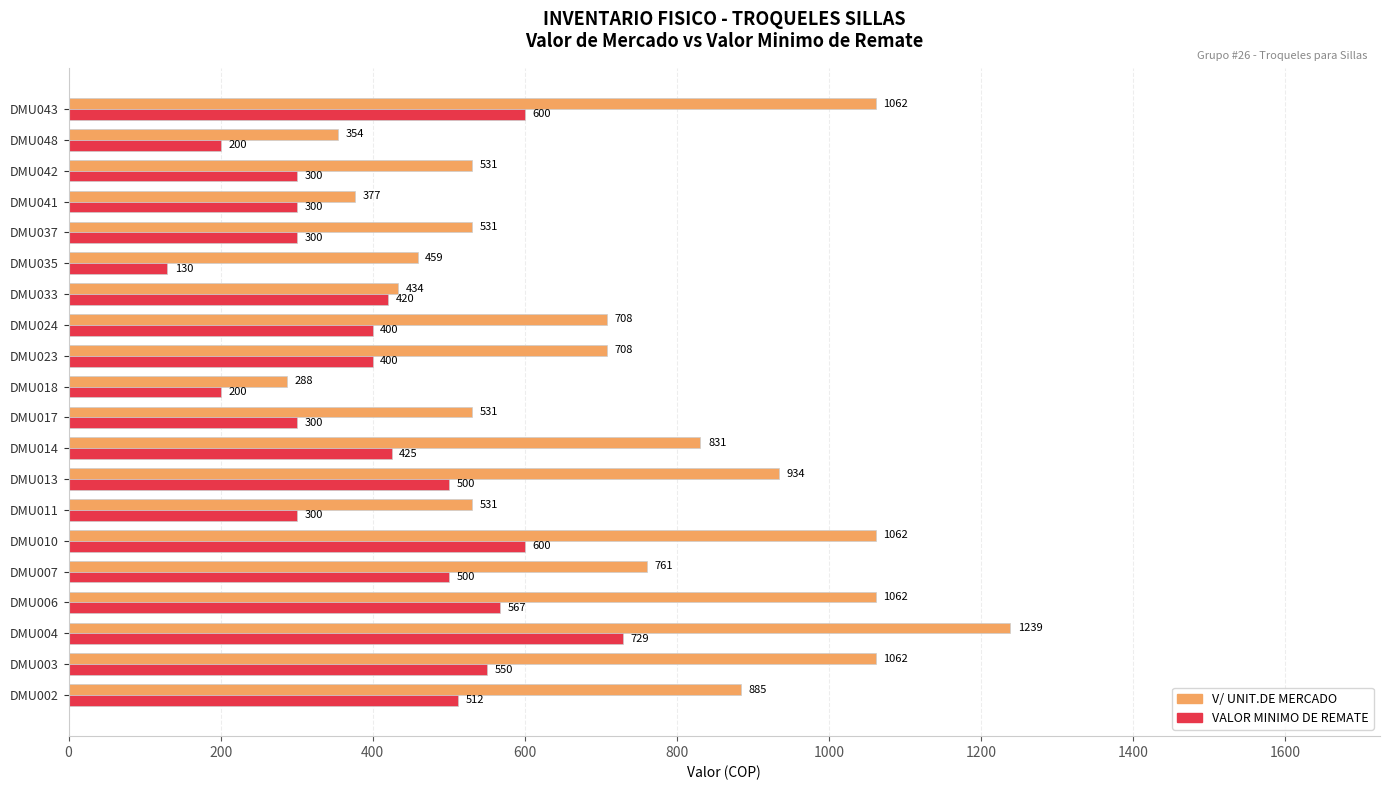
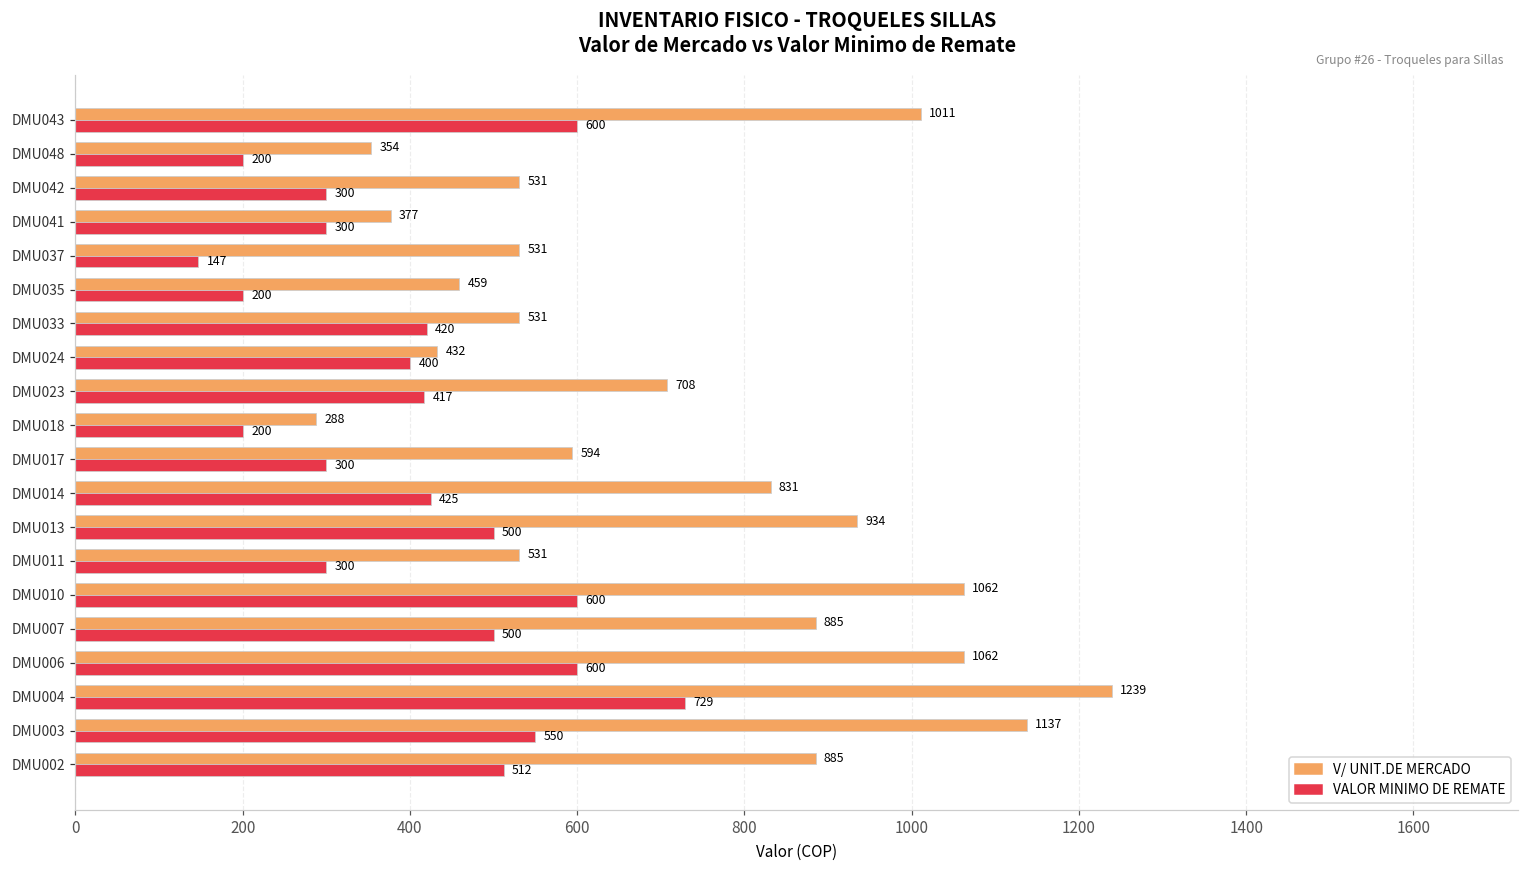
V/ UNIT.DE MERCADO, DMU043: 1062 -> 1011
VALOR MINIMO DE REMATE, DMU037: 300 -> 147
VALOR MINIMO DE REMATE, DMU035: 130 -> 200
V/ UNIT.DE MERCADO, DMU033: 434 -> 531
V/ UNIT.DE MERCADO, DMU024: 708 -> 432
VALOR MINIMO DE REMATE, DMU023: 400 -> 417
V/ UNIT.DE MERCADO, DMU017: 531 -> 594
V/ UNIT.DE MERCADO, DMU007: 761 -> 885
VALOR MINIMO DE REMATE, DMU006: 567 -> 600
V/ UNIT.DE MERCADO, DMU003: 1062 -> 1137
